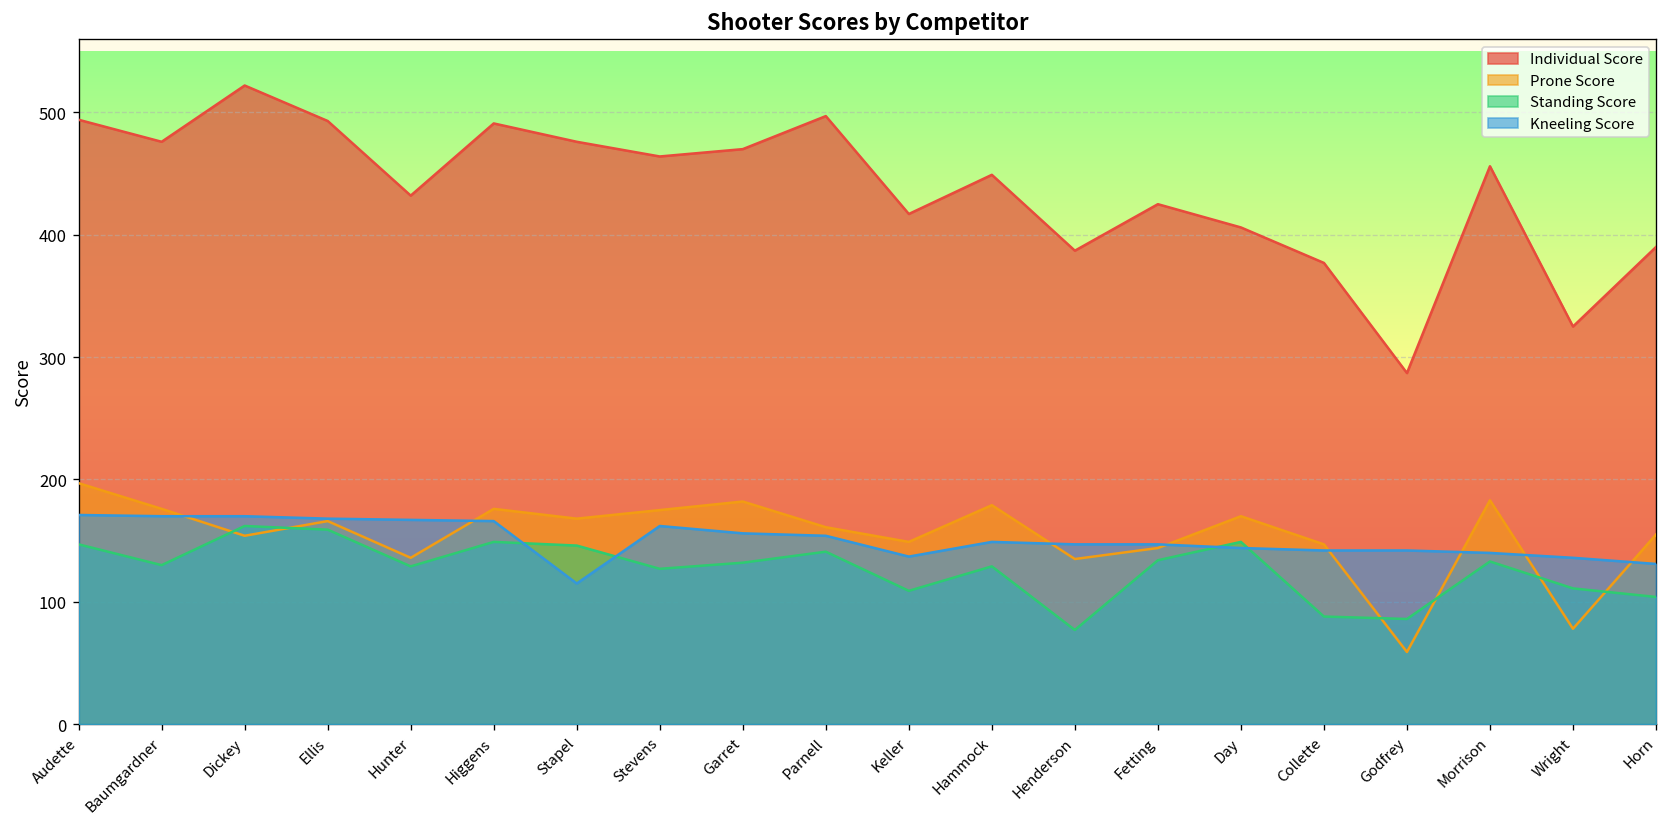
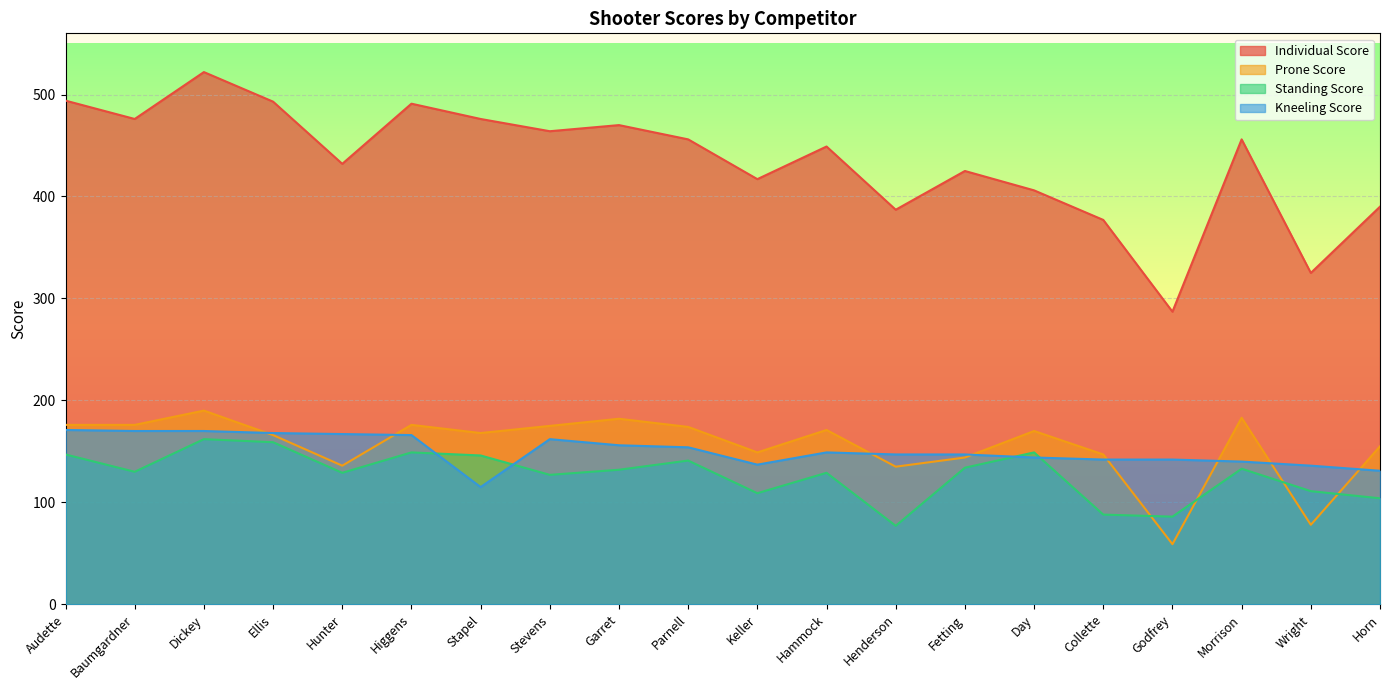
Prone Score, Audette: 197 -> 176
Prone Score, Dickey: 154 -> 190
Individual Score, Parnell: 497 -> 456
Prone Score, Parnell: 161 -> 174
Prone Score, Hammock: 179 -> 171
